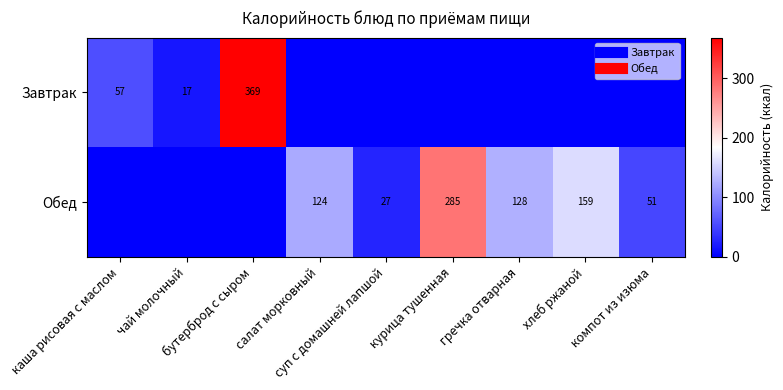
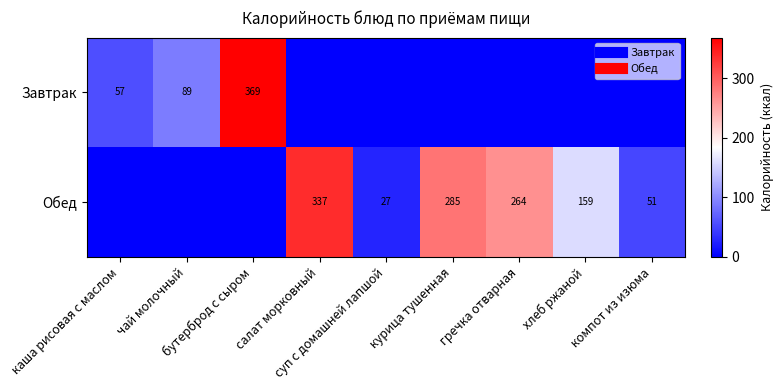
Завтрак, чай молочный: 17 -> 89
Обед, салат морковный: 124 -> 337
Обед, гречка отварная: 128 -> 264
